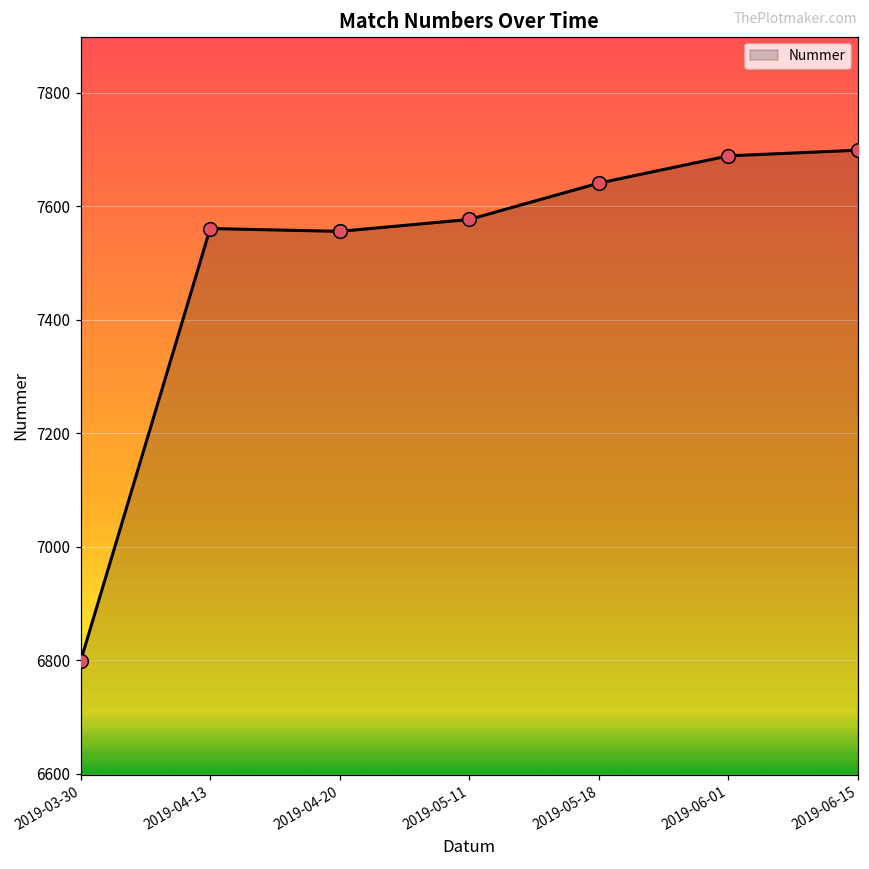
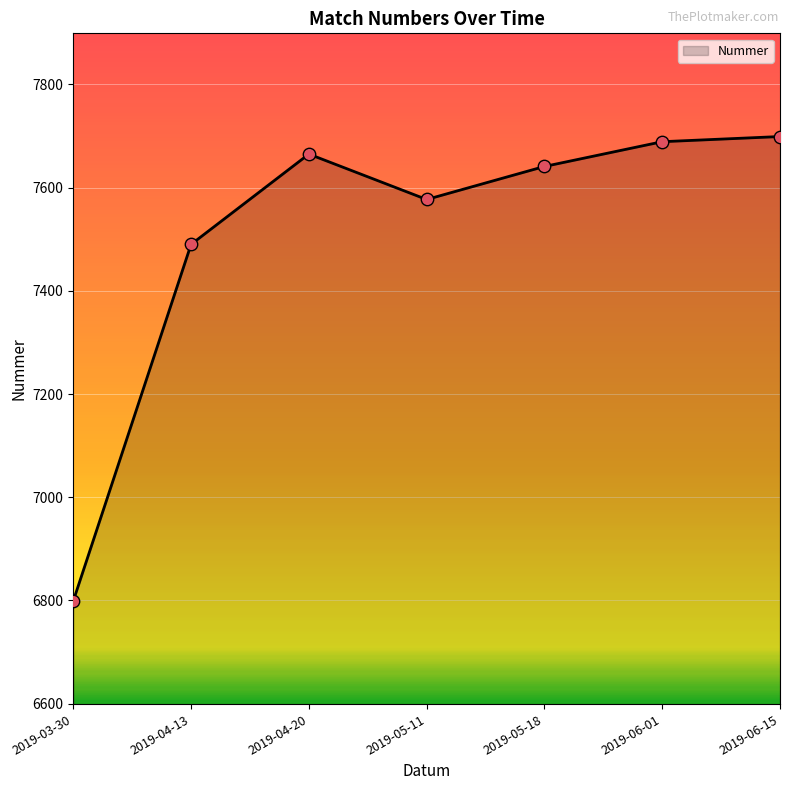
2019-04-13: 7560 -> 7490
2019-04-20: 7560 -> 7670
